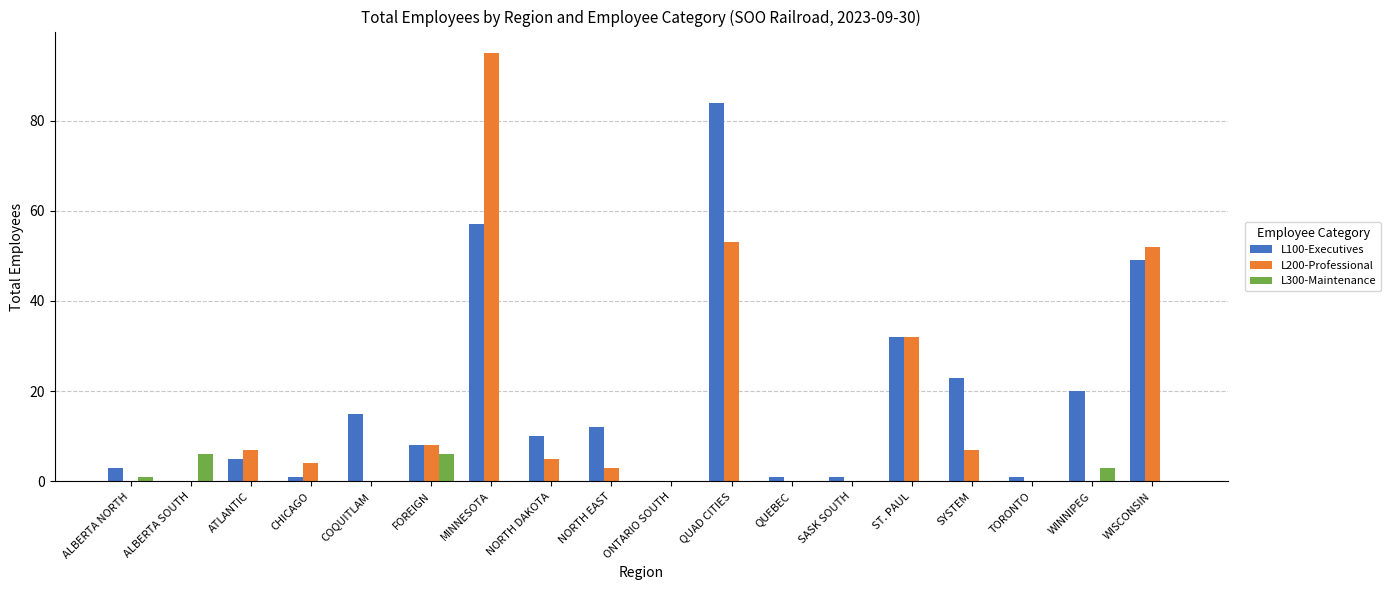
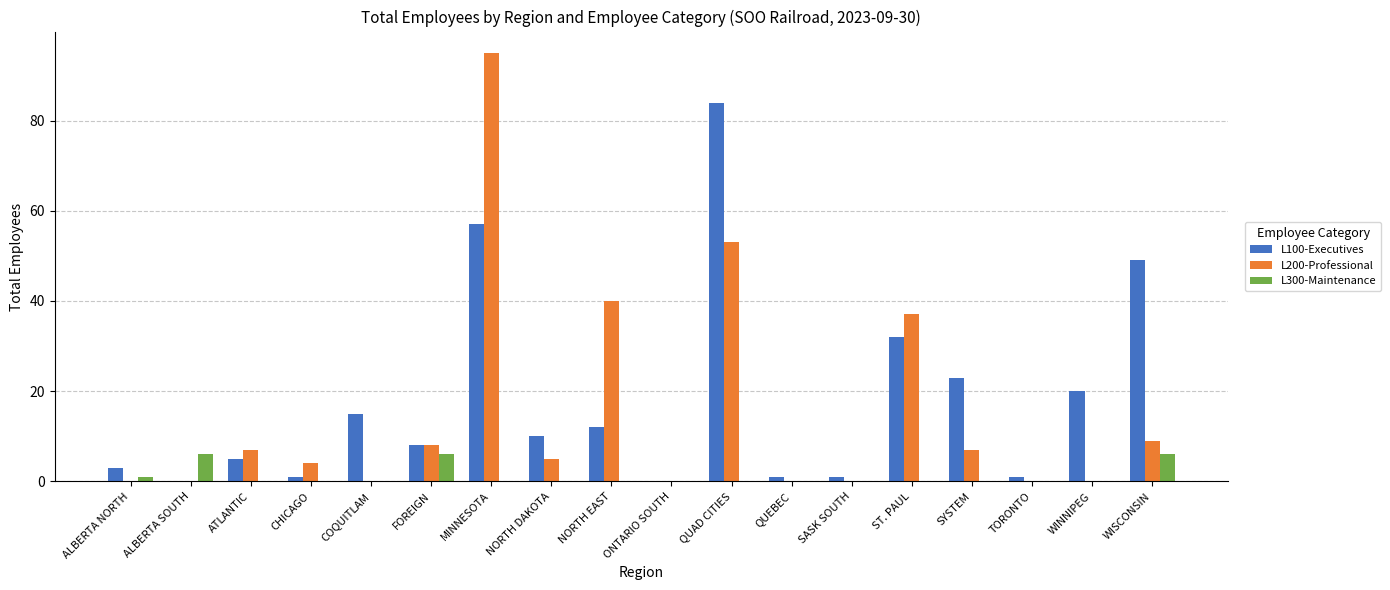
L200-Professional, NORTH EAST: 3 -> 40
L200-Professional, ST. PAUL: 32 -> 37
L300-Maintenance, WINNIPEG: 3 -> 0
L200-Professional, WISCONSIN: 52 -> 9
L300-Maintenance, WISCONSIN: 0 -> 6
